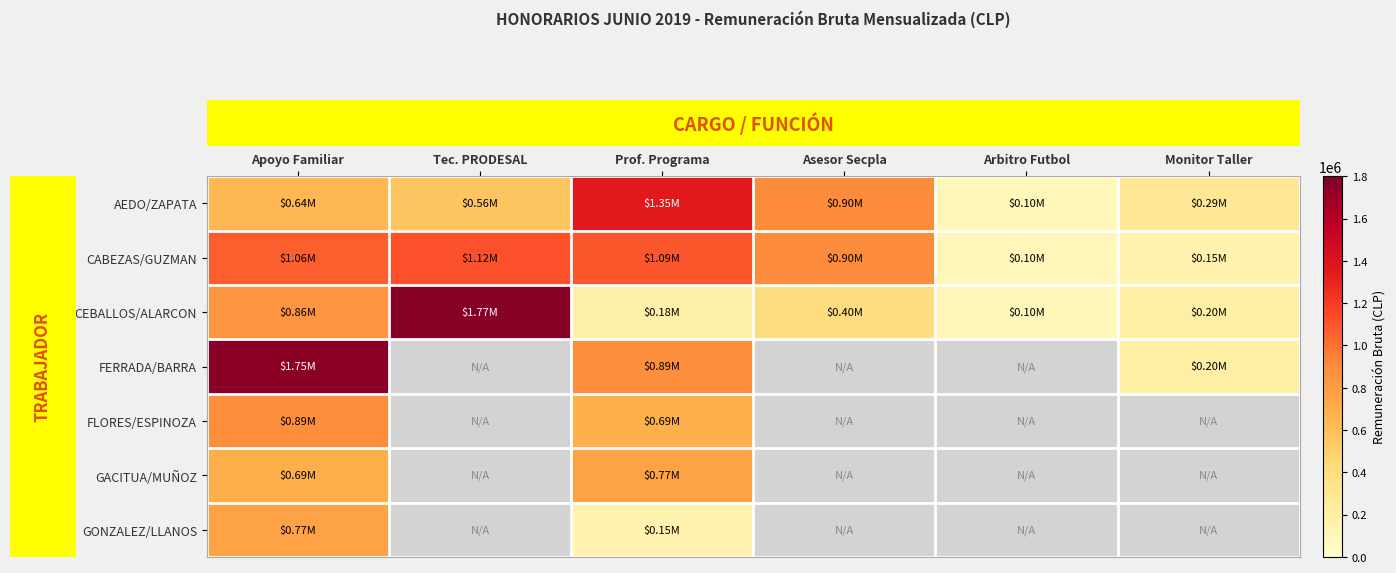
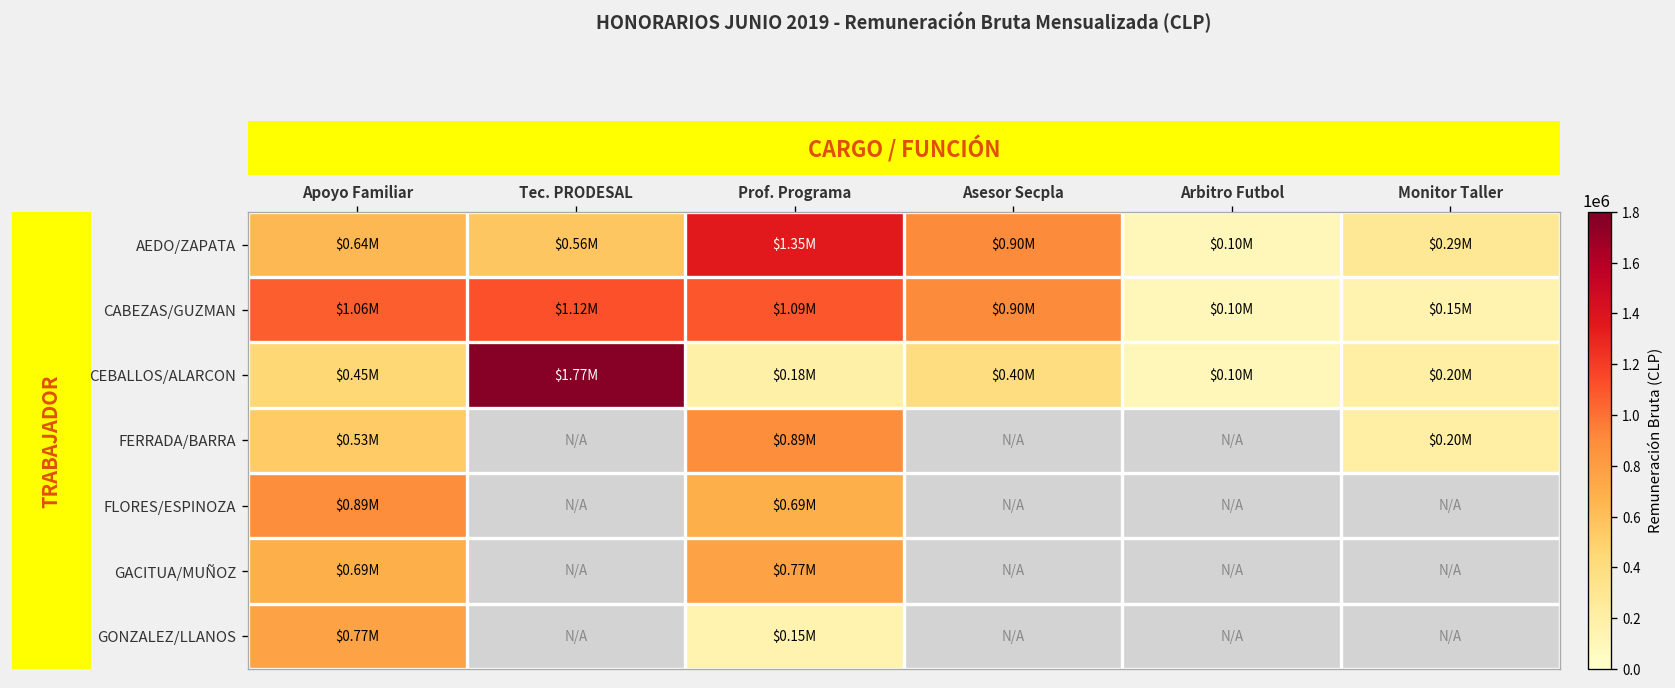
CEBALLOS/ALARCON, Apoyo Familiar: $0.86M -> $0.45M
FERRADA/BARRA, Apoyo Familiar: $1.75M -> $0.53M
